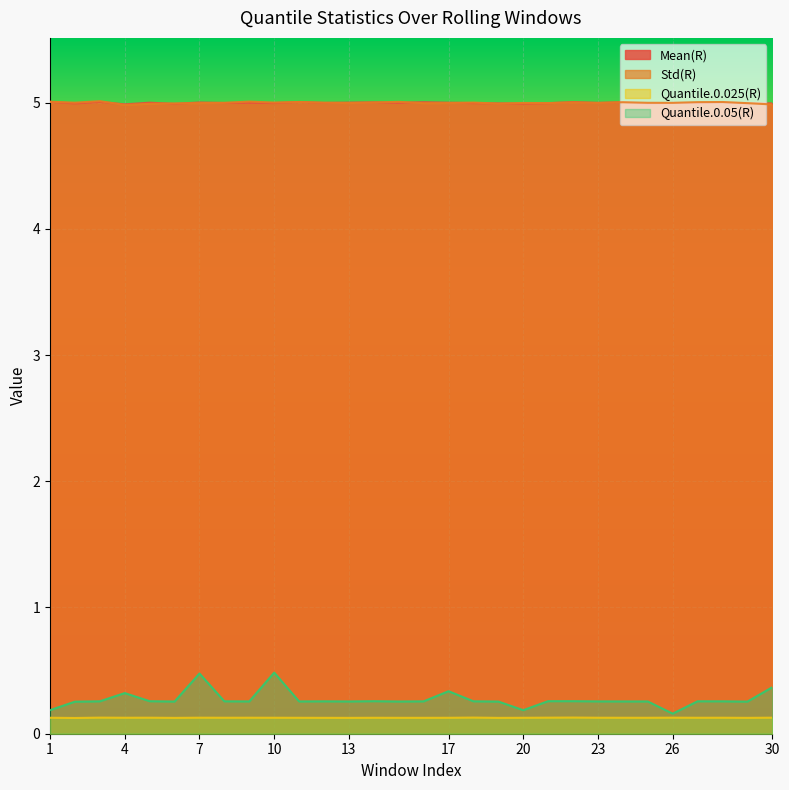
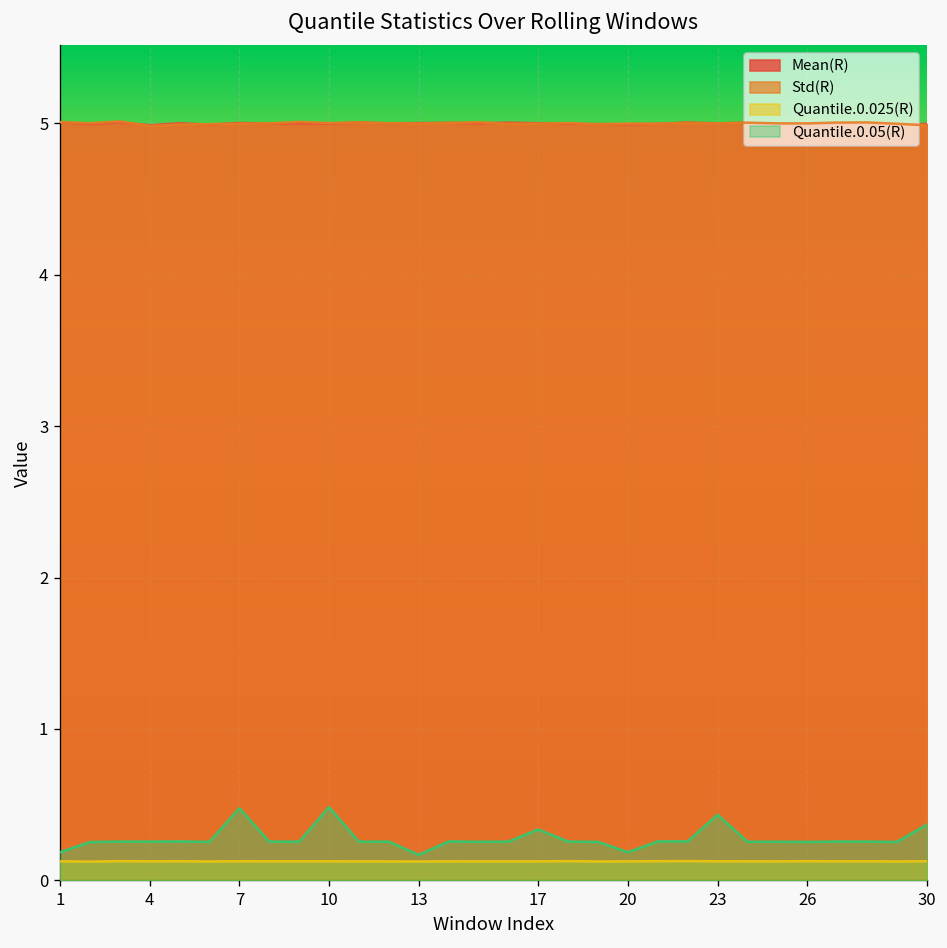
Quantile.0.05(R), 4: 0.32 -> 0.26
Quantile.0.05(R), 13: 0.26 -> 0.17
Quantile.0.05(R), 23: 0.26 -> 0.43
Quantile.0.05(R), 26: 0.16 -> 0.25
